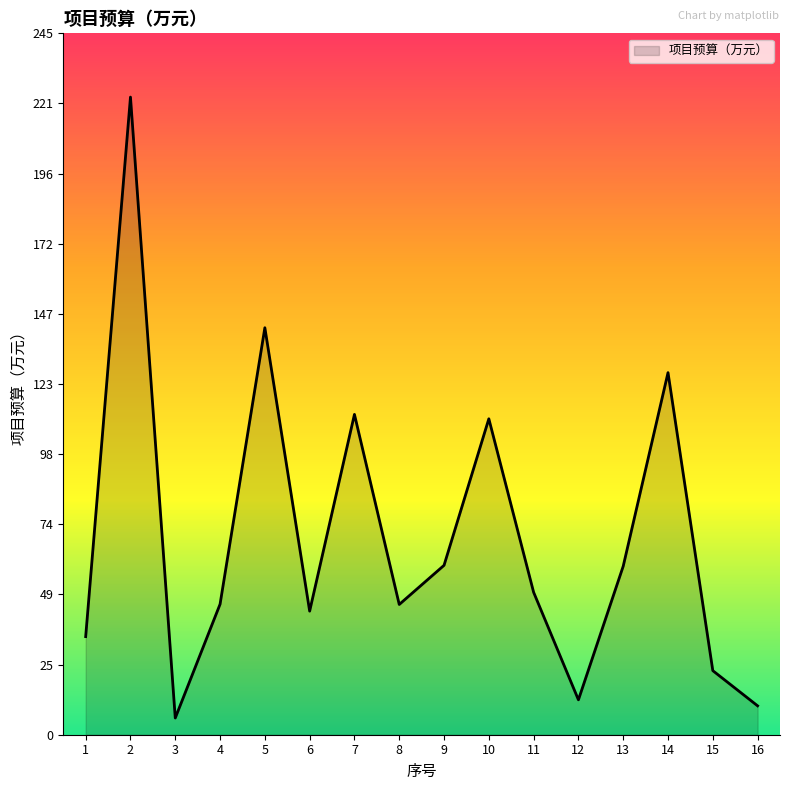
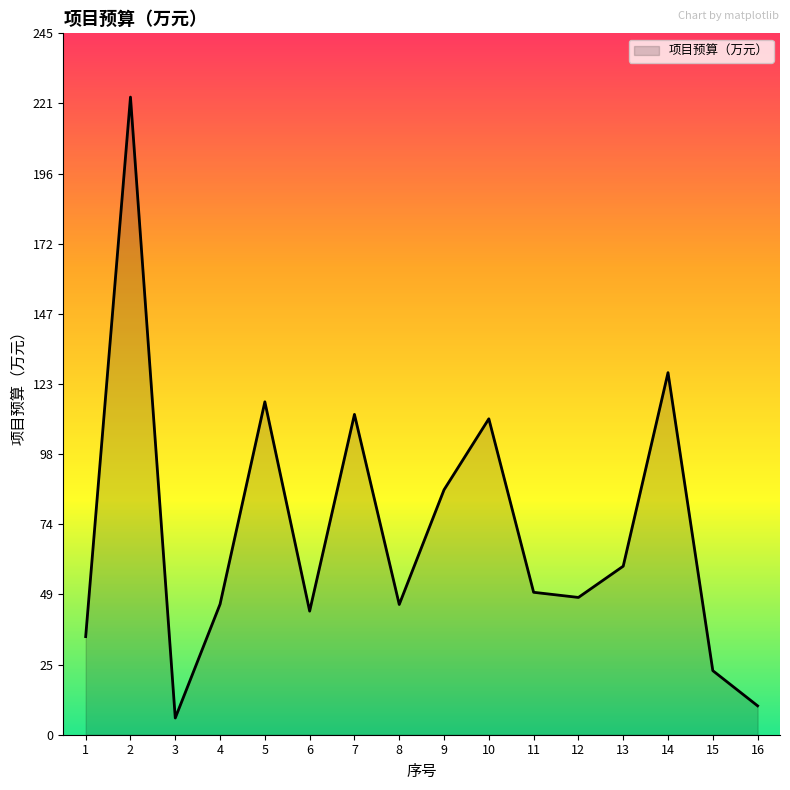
5: 142 -> 116
9: 59 -> 86
12: 12 -> 48
